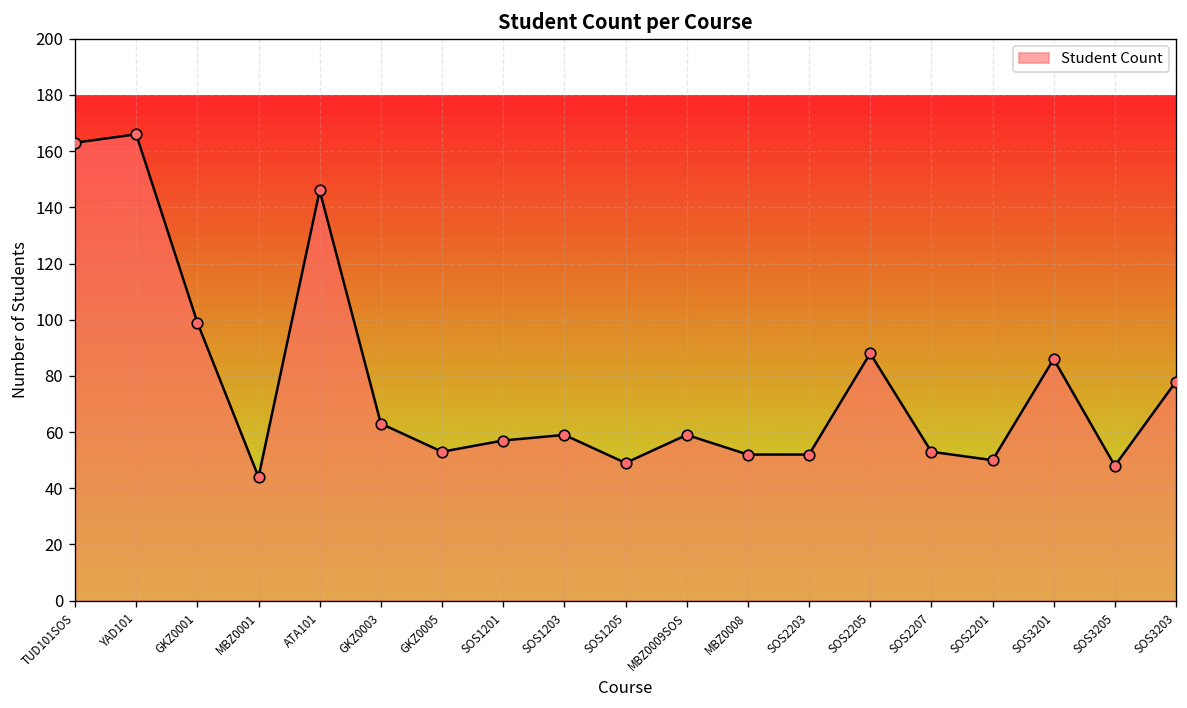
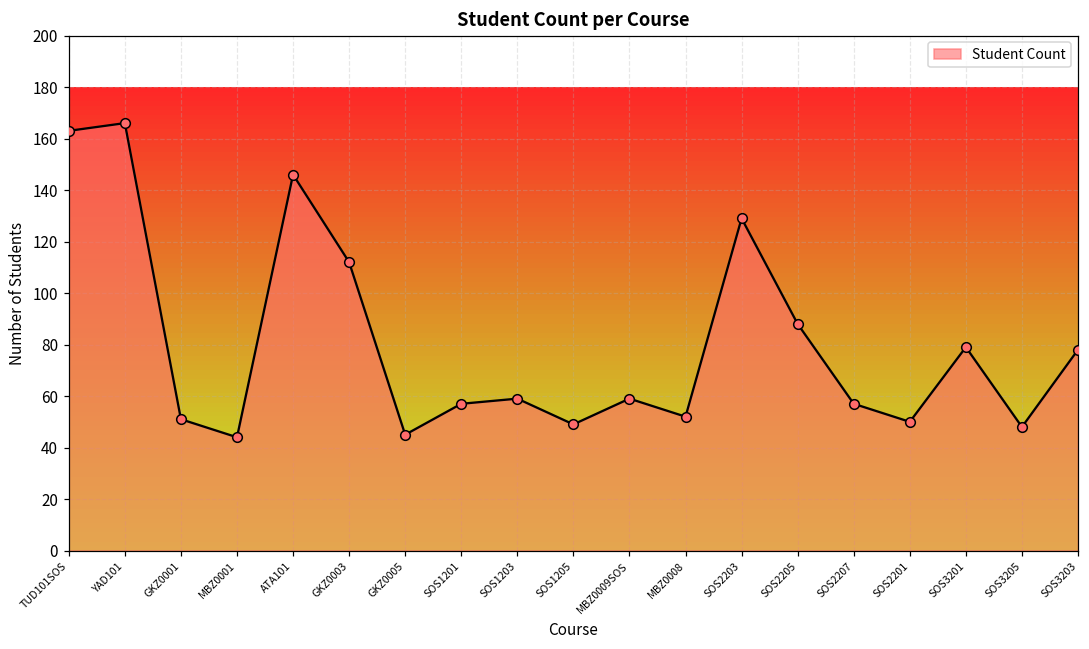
GKZ0001: 99 -> 51
GKZ0003: 63 -> 112
GKZ0005: 53 -> 45
SOS2203: 52 -> 129
SOS2207: 53 -> 57
SOS3201: 86 -> 79
